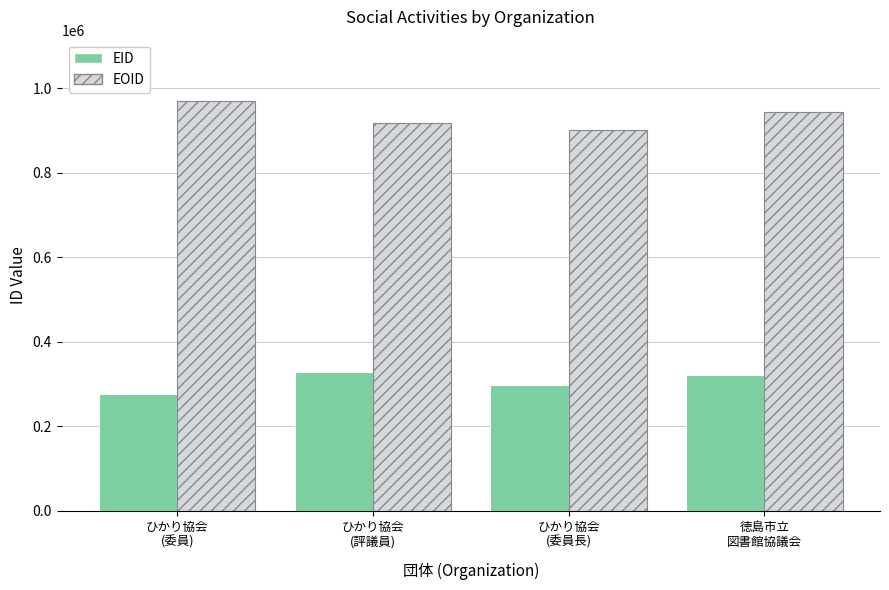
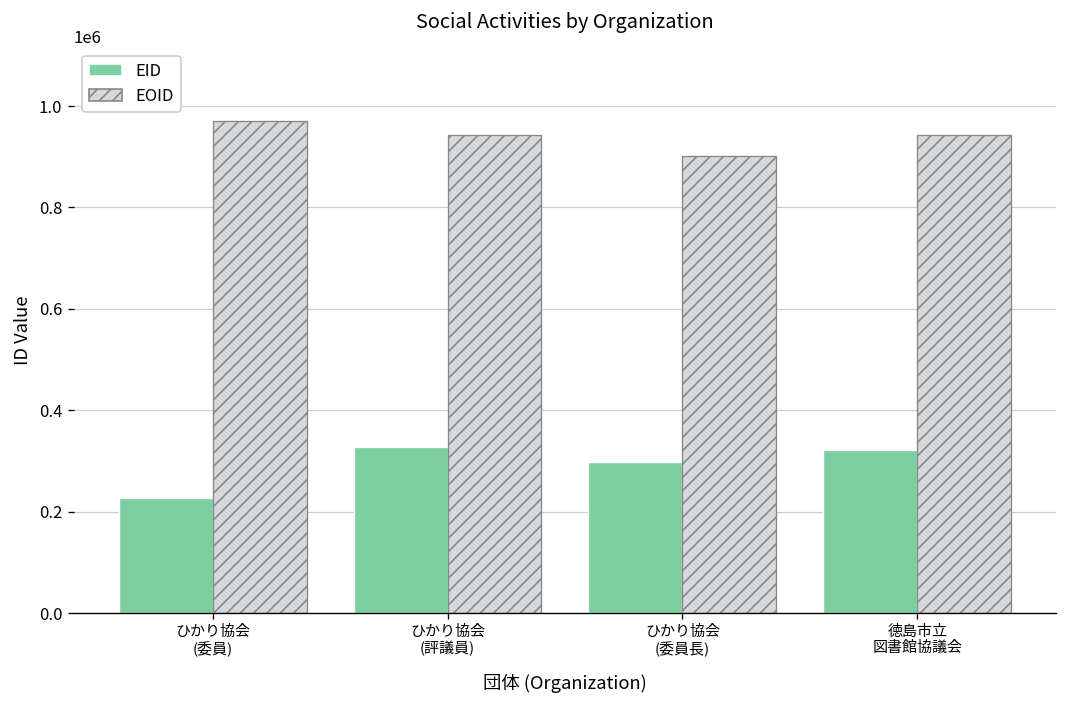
EID, ひかり協会 (委員): 280000 -> 230000
EOID, ひかり協会 (評議員): 920000 -> 940000
